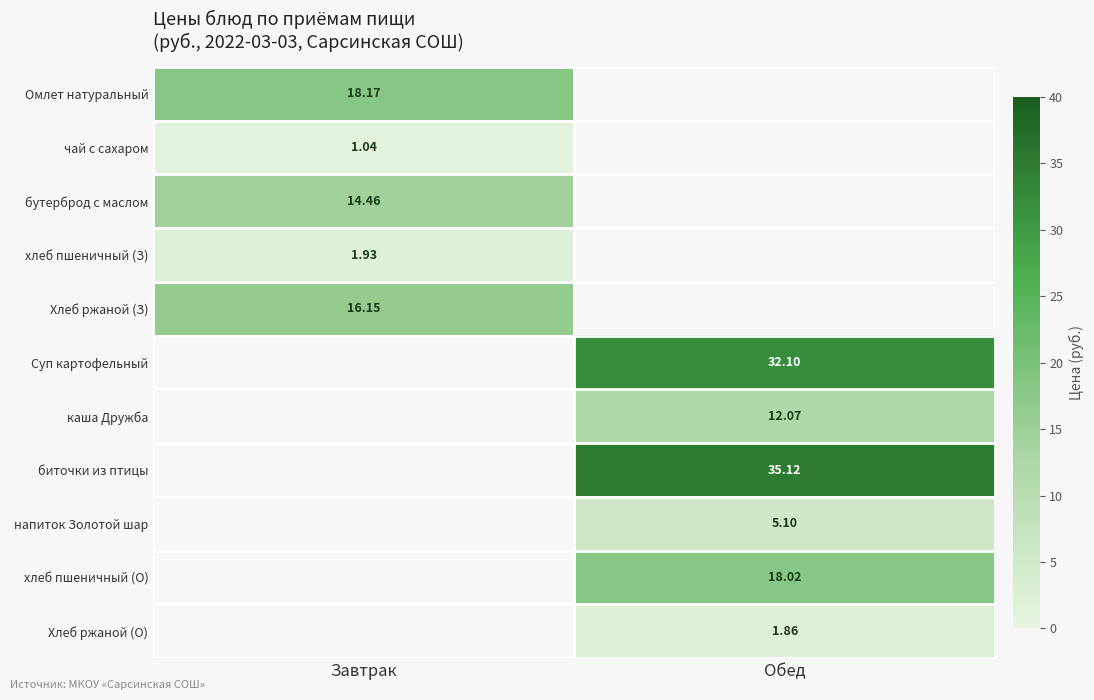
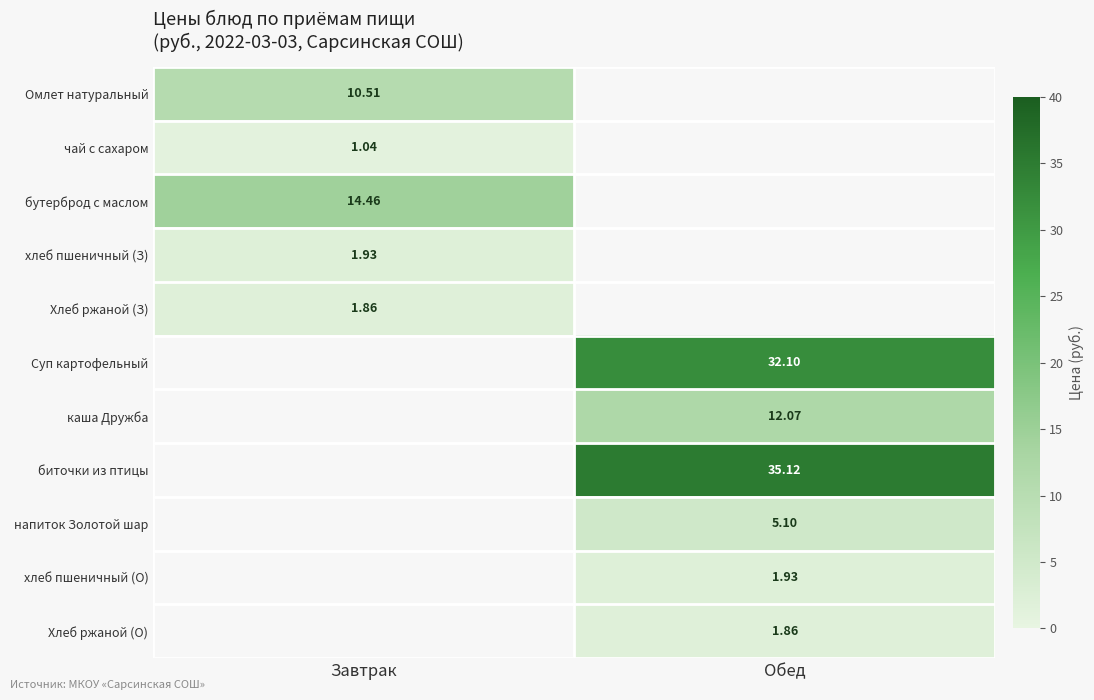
Омлет натуральный, Завтрак: 18.17 -> 10.51
Хлеб ржаной (З), Завтрак: 16.15 -> 1.86
хлеб пшеничный (О), Обед: 18.02 -> 1.93
